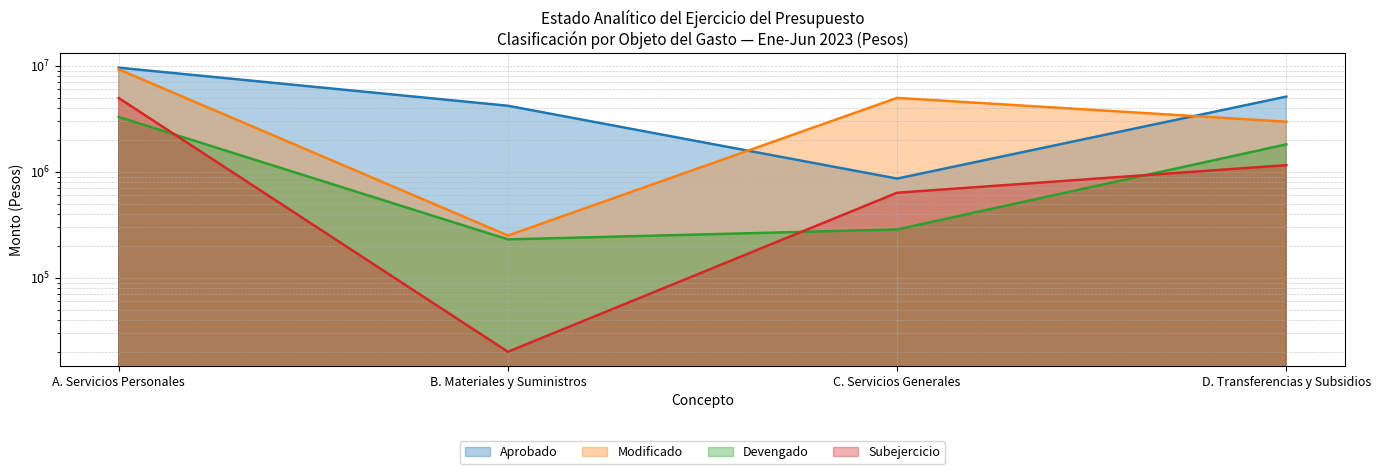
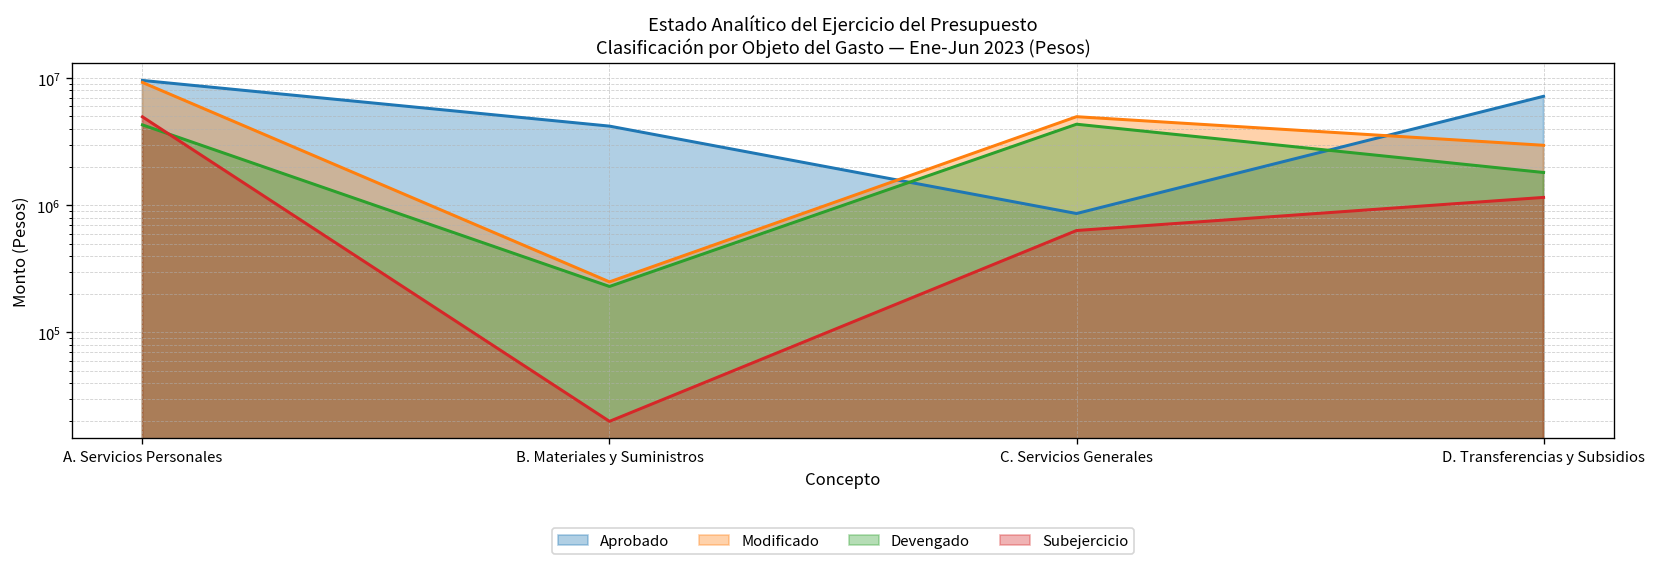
Devengado, A. Servicios Personales: 3300000 -> 4300000
Devengado, C. Servicios Generales: 290000 -> 4300000
Aprobado, D. Transferencias y Subsidios: 5000000 -> 7000000
